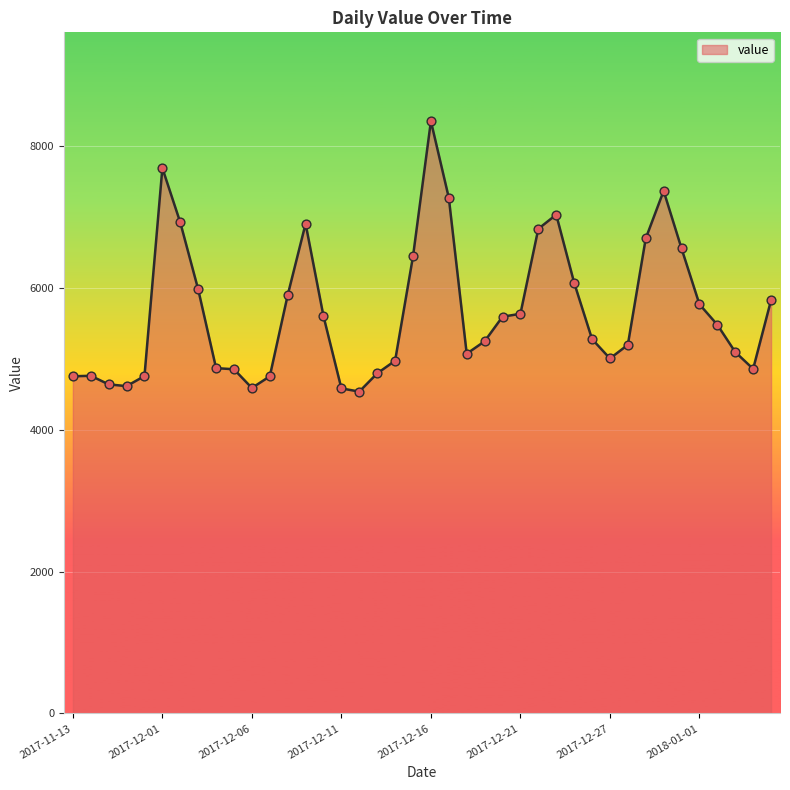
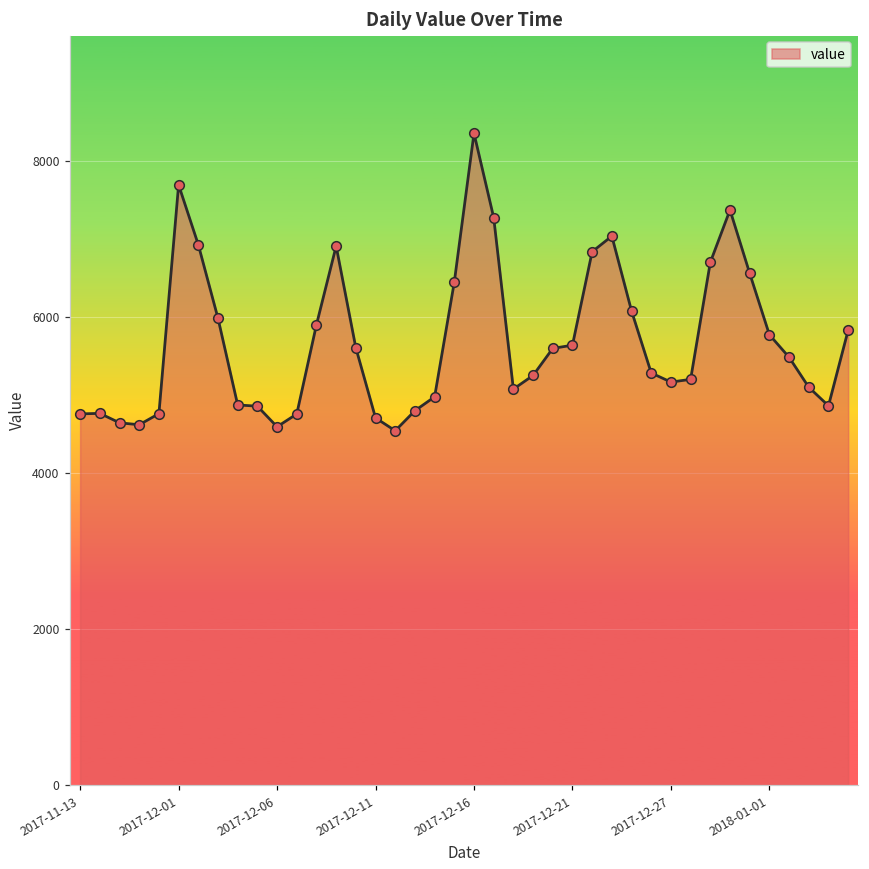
2017-12-11: 4600 -> 4700
2017-12-27: 5000 -> 5200
